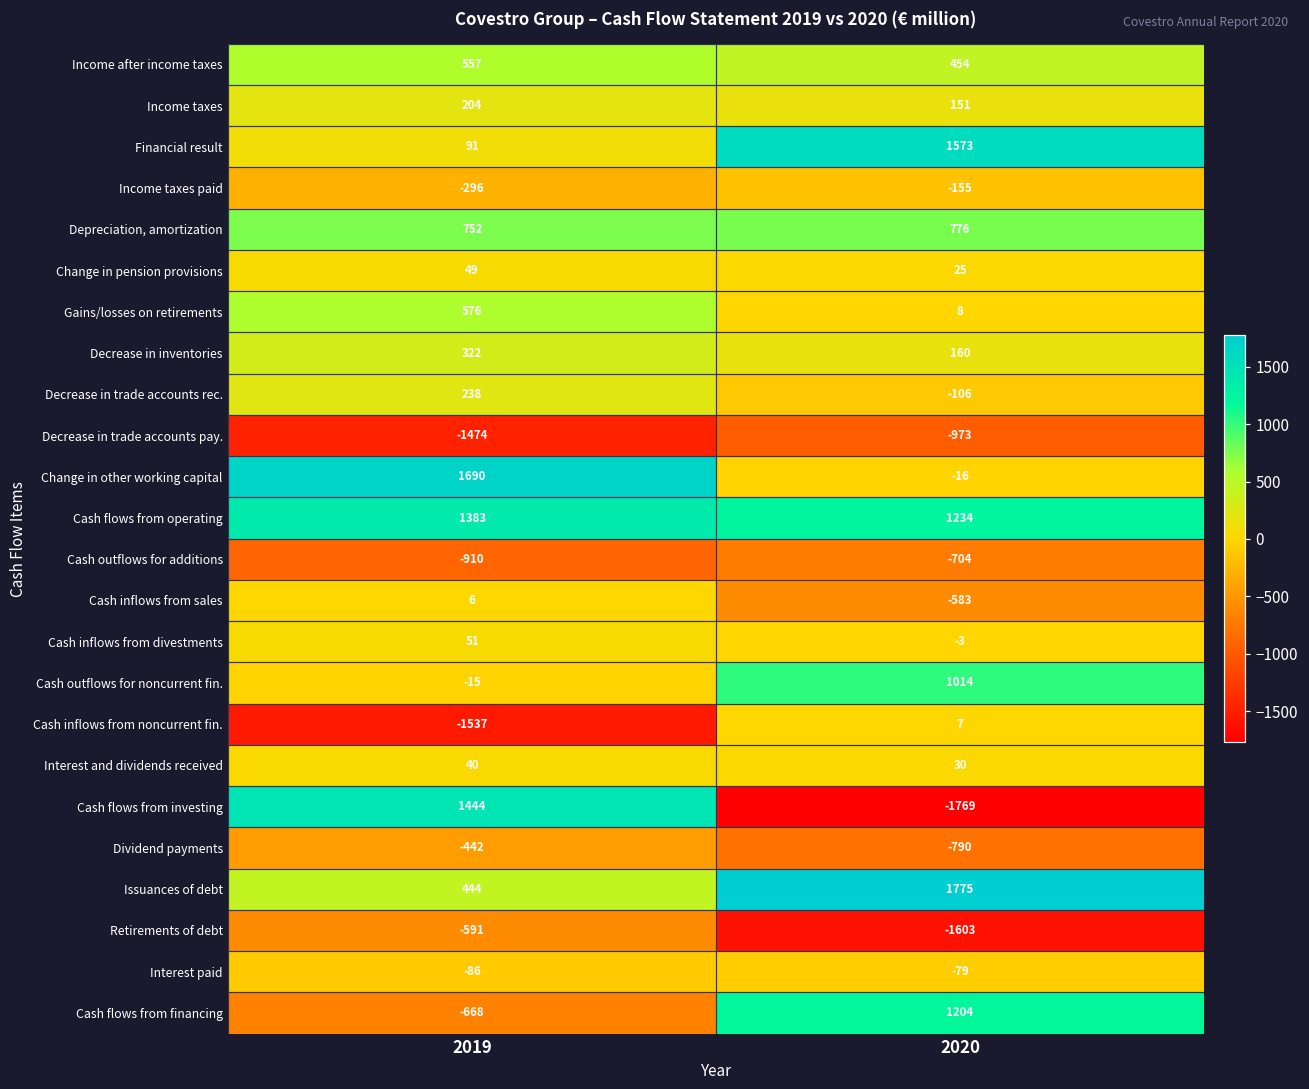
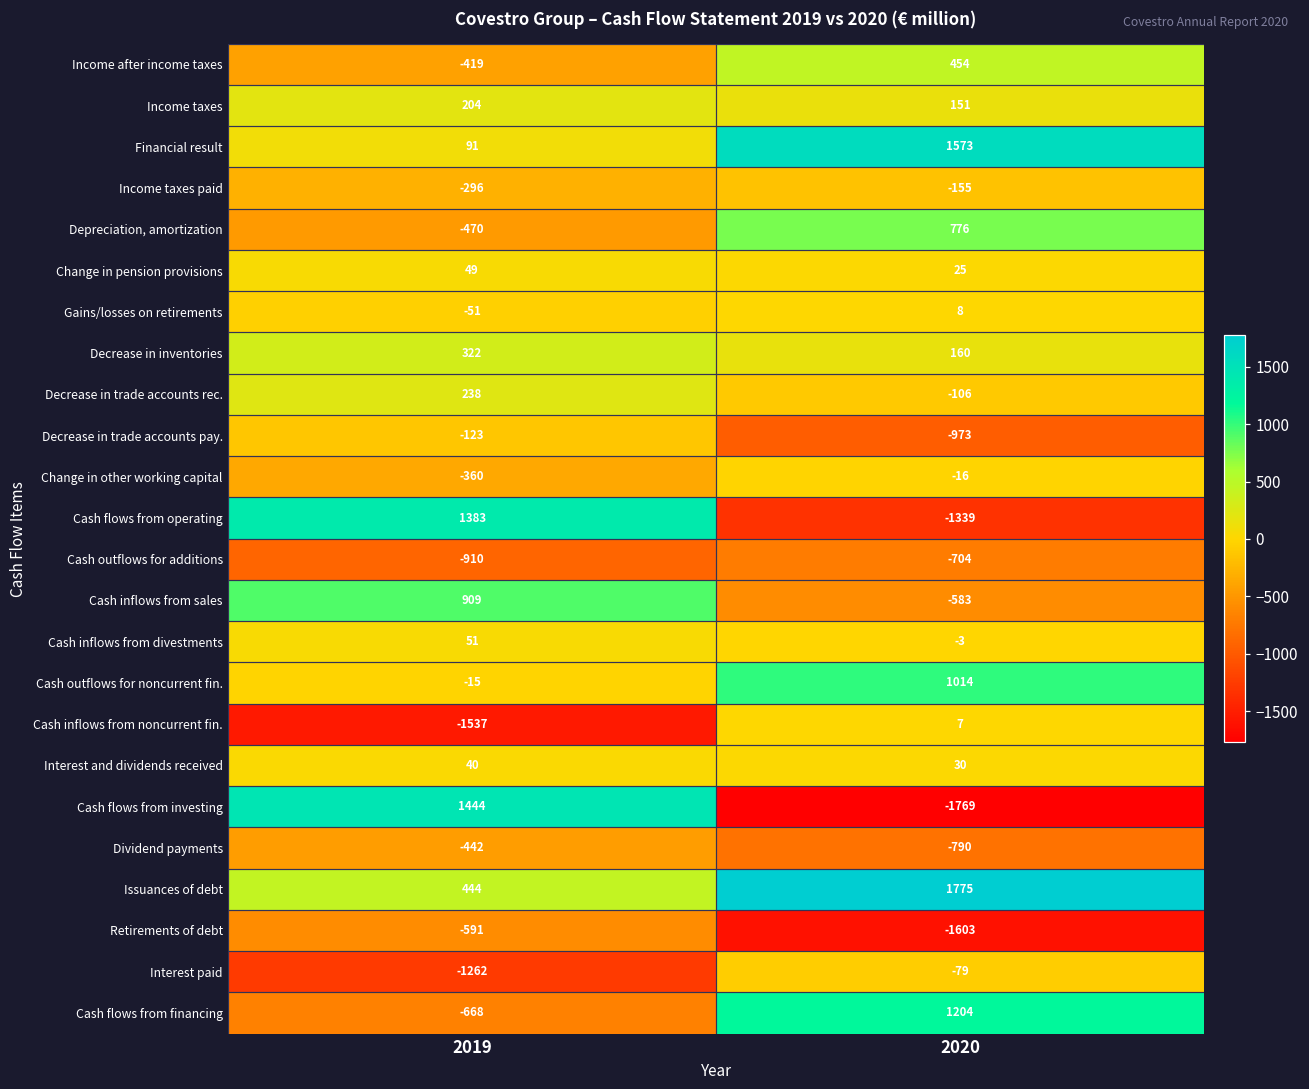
Income after income taxes, 2019: 557 -> -419
Depreciation, amortization, 2019: 752 -> -470
Gains/losses on retirements, 2019: 576 -> -51
Decrease in trade accounts pay., 2019: -1474 -> -123
Change in other working capital, 2019: 1690 -> -360
Cash flows from operating, 2020: 1234 -> -1339
Cash inflows from sales, 2019: 6 -> 909
Interest paid, 2019: -86 -> -1262
